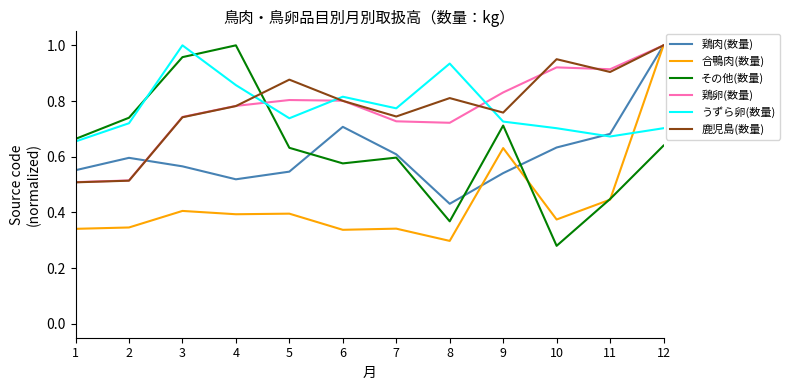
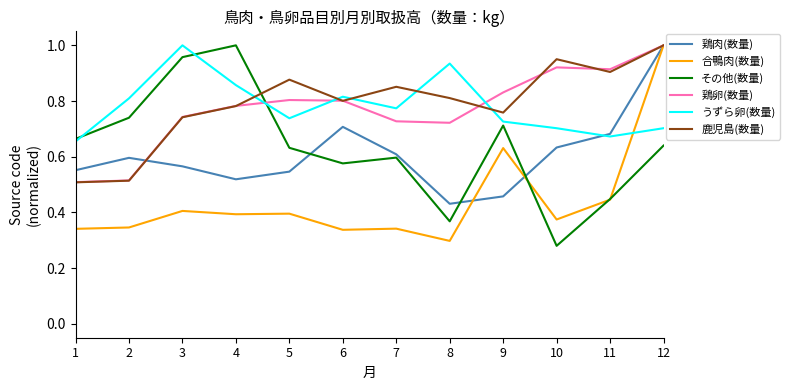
うずら卵(数量), 2: 0.72 -> 0.81
鹿児島(数量), 7: 0.74 -> 0.85
鶏肉(数量), 9: 0.54 -> 0.46
